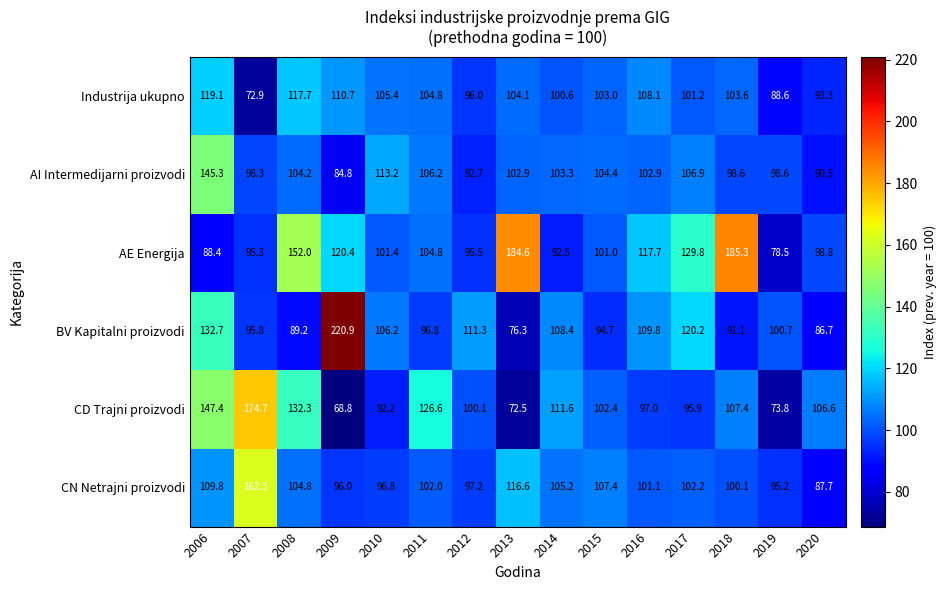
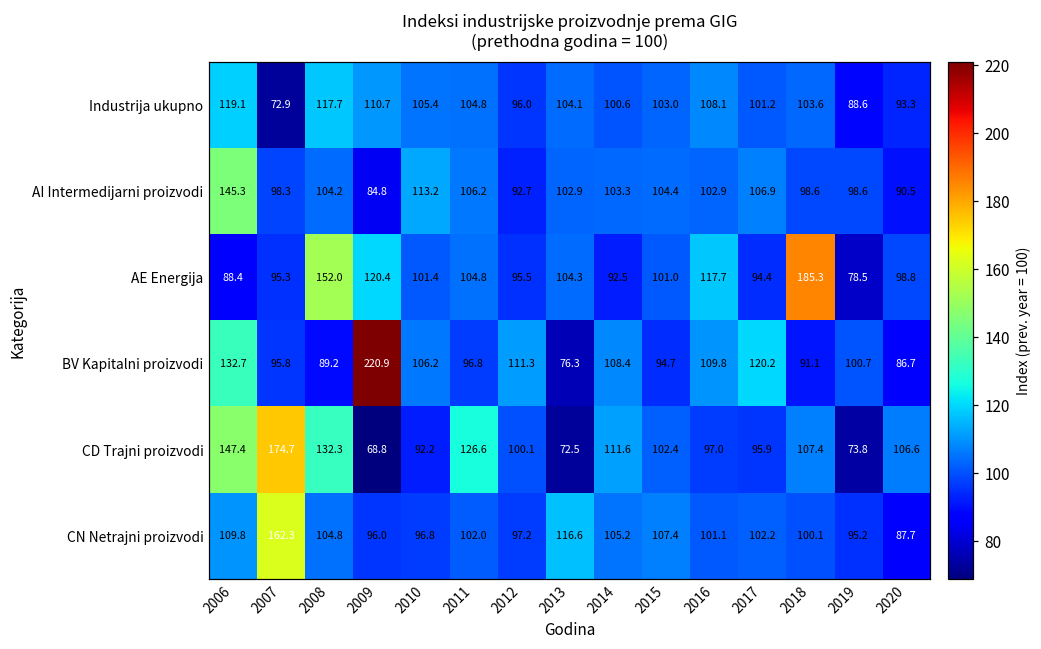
AE Energija, 2013: 184.6 -> 104.3
AE Energija, 2017: 129.8 -> 94.4
